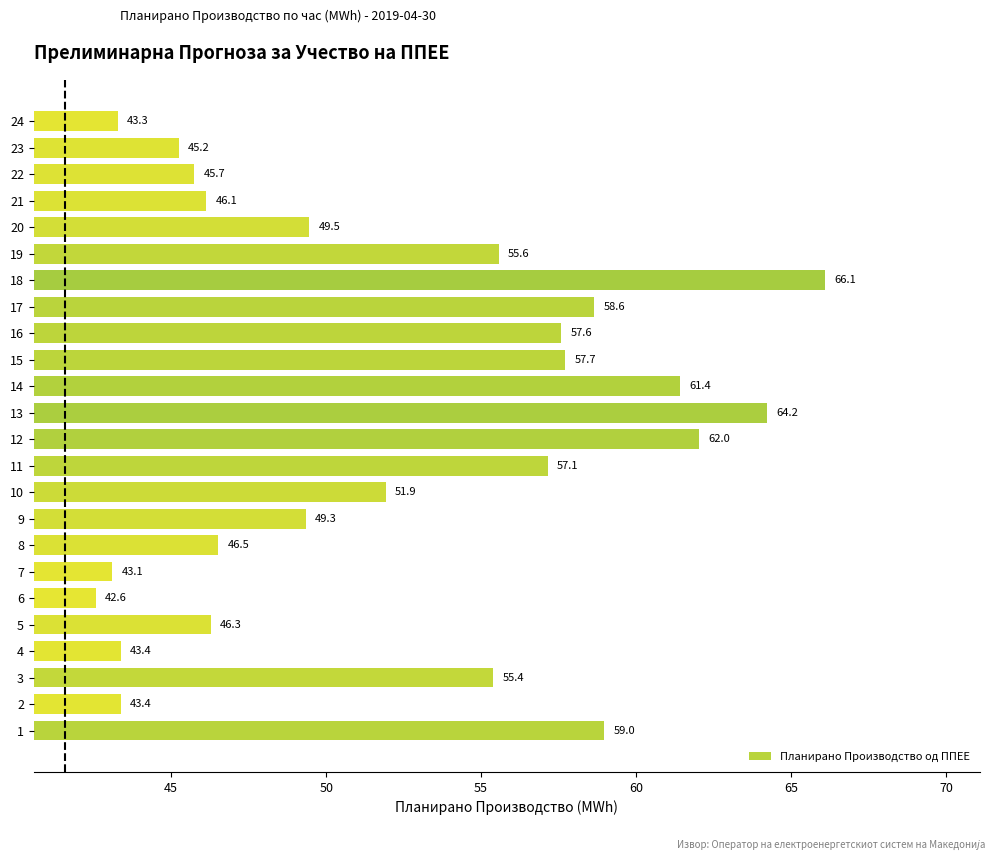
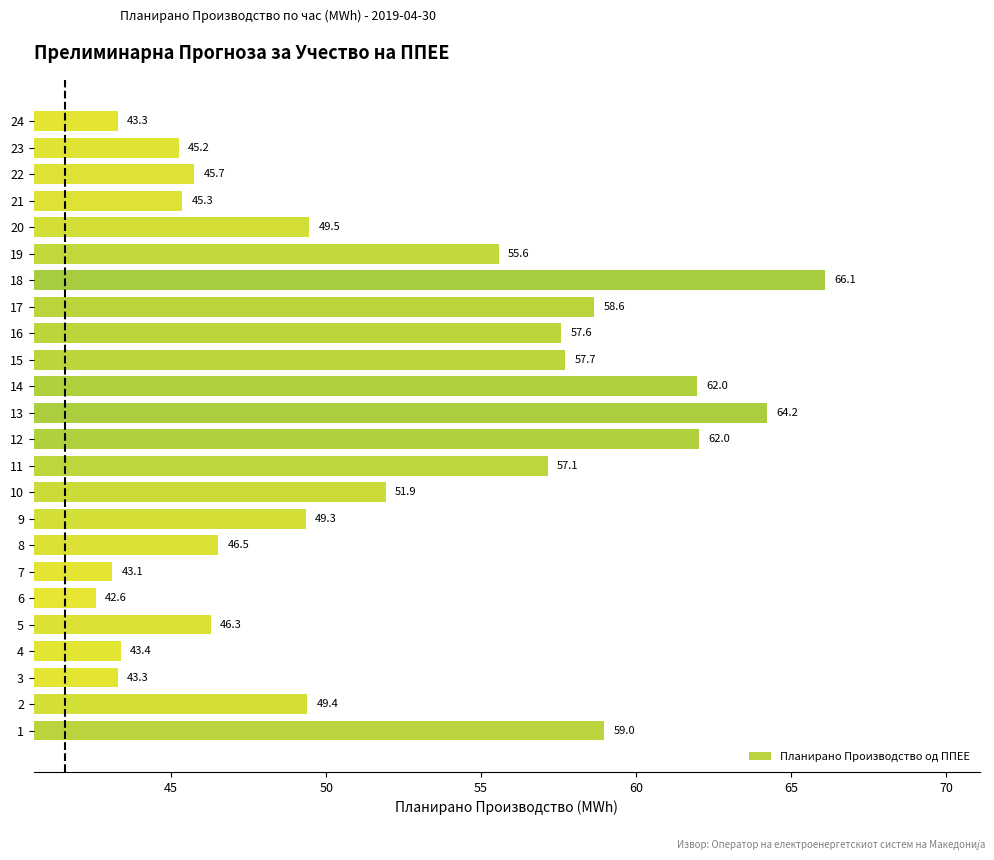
21: 46.1 -> 45.3
14: 61.4 -> 62.0
3: 55.4 -> 43.3
2: 43.4 -> 49.4
